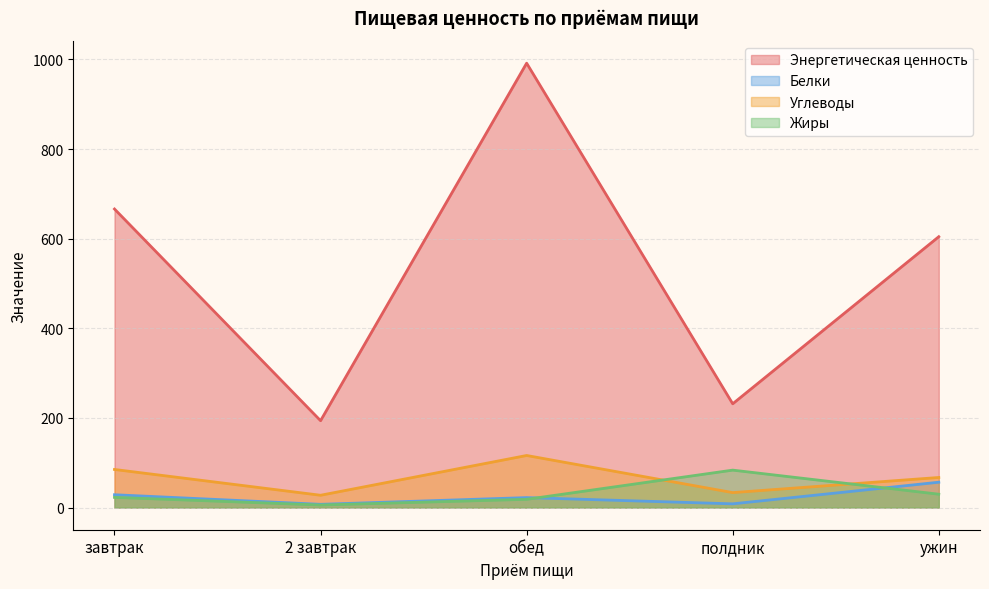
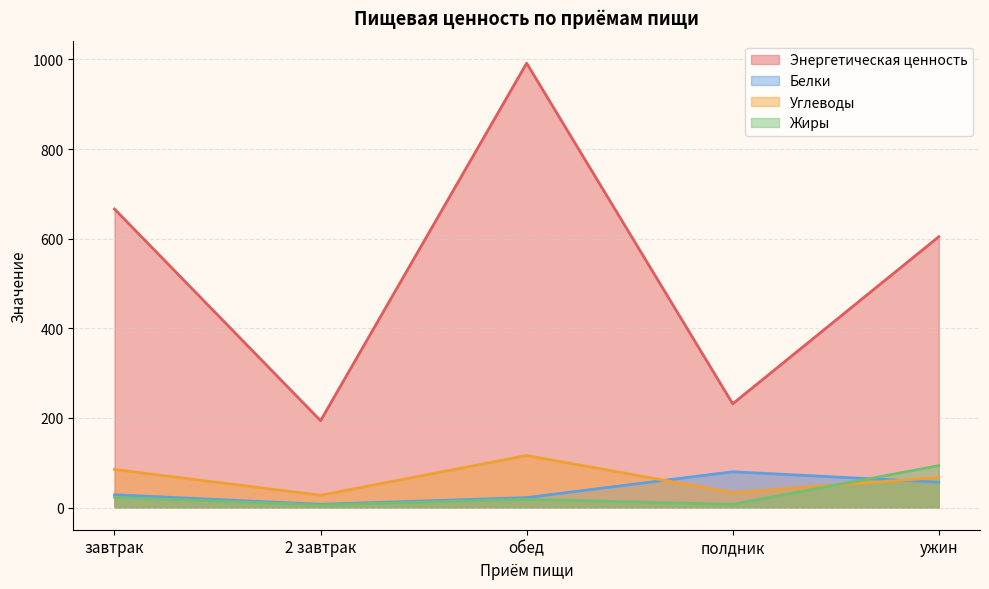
Белки, полдник: 10 -> 80
Жиры, полдник: 80 -> 10
Жиры, ужин: 30 -> 90
